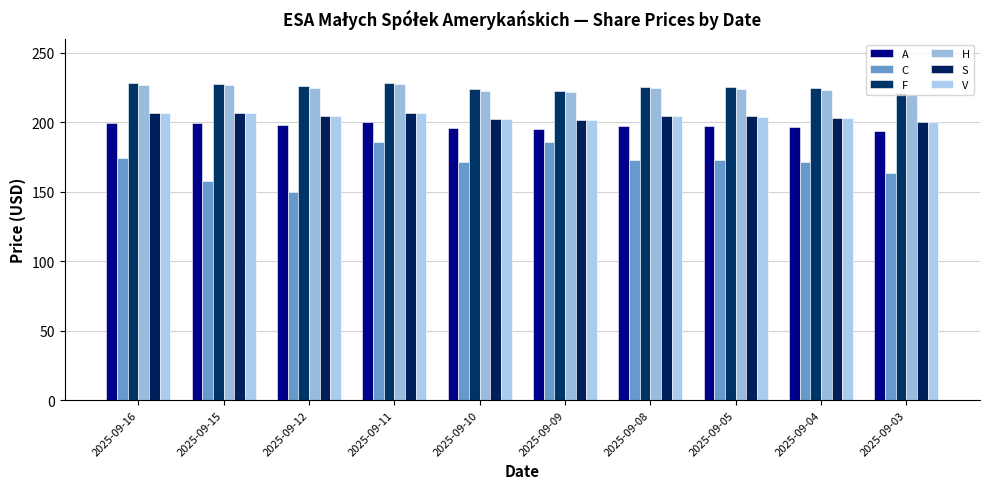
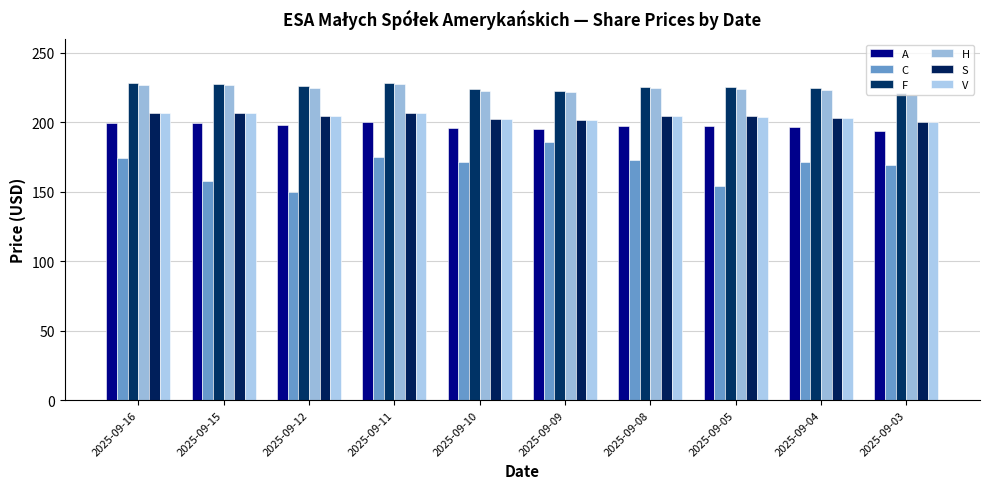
C, 2025-09-11: 186 -> 175
C, 2025-09-05: 173 -> 154
C, 2025-09-03: 163 -> 169
